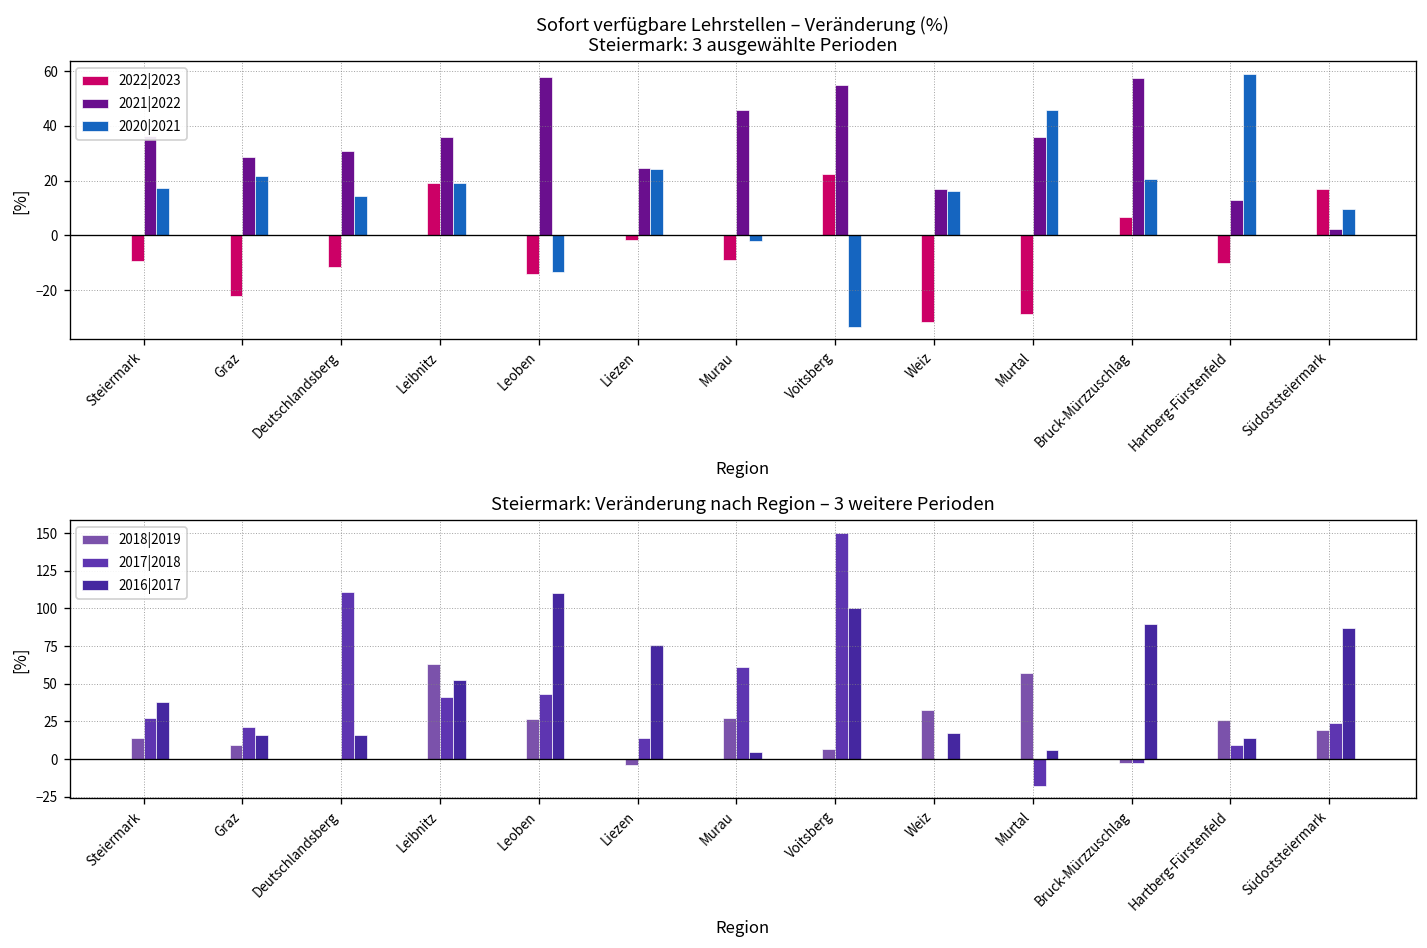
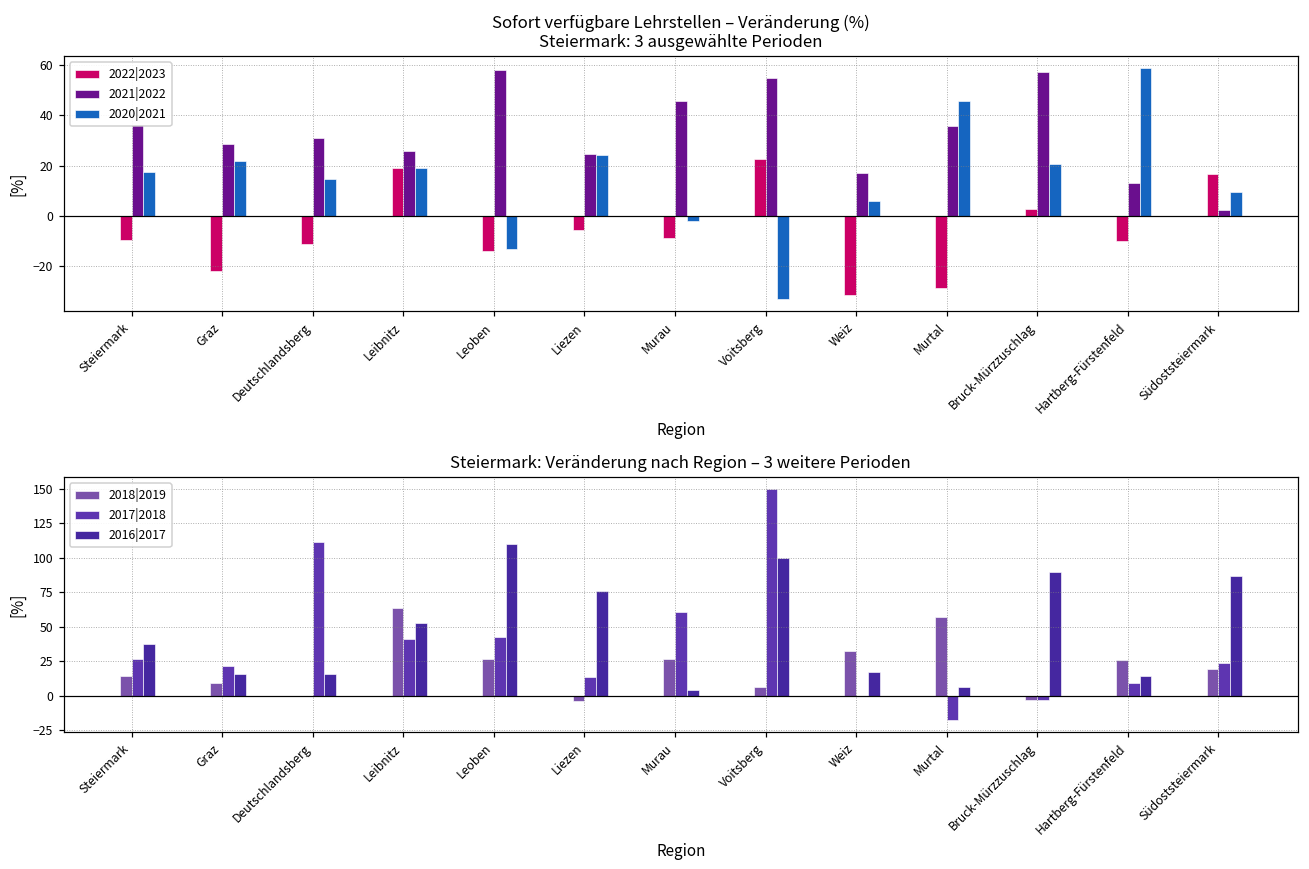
Sofort verfügbare Lehrstellen – Veränderung (%) Steiermark: 3 ausgewählte Perioden, 2021|2022, Leibnitz: 36 -> 26
Sofort verfügbare Lehrstellen – Veränderung (%) Steiermark: 3 ausgewählte Perioden, 2022|2023, Liezen: -2 -> -6
Sofort verfügbare Lehrstellen – Veränderung (%) Steiermark: 3 ausgewählte Perioden, 2020|2021, Weiz: 16 -> 6
Sofort verfügbare Lehrstellen – Veränderung (%) Steiermark: 3 ausgewählte Perioden, 2022|2023, Bruck-Mürzzuschlag: 7 -> 3
